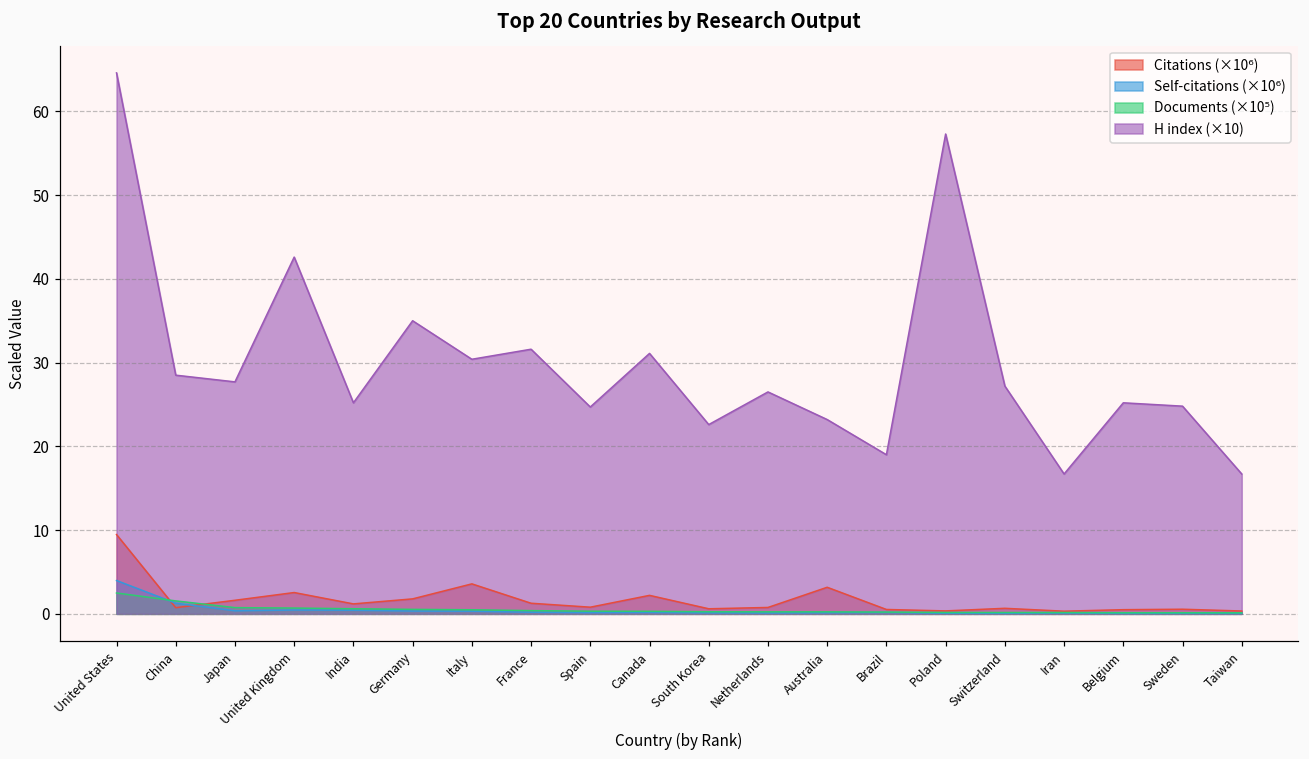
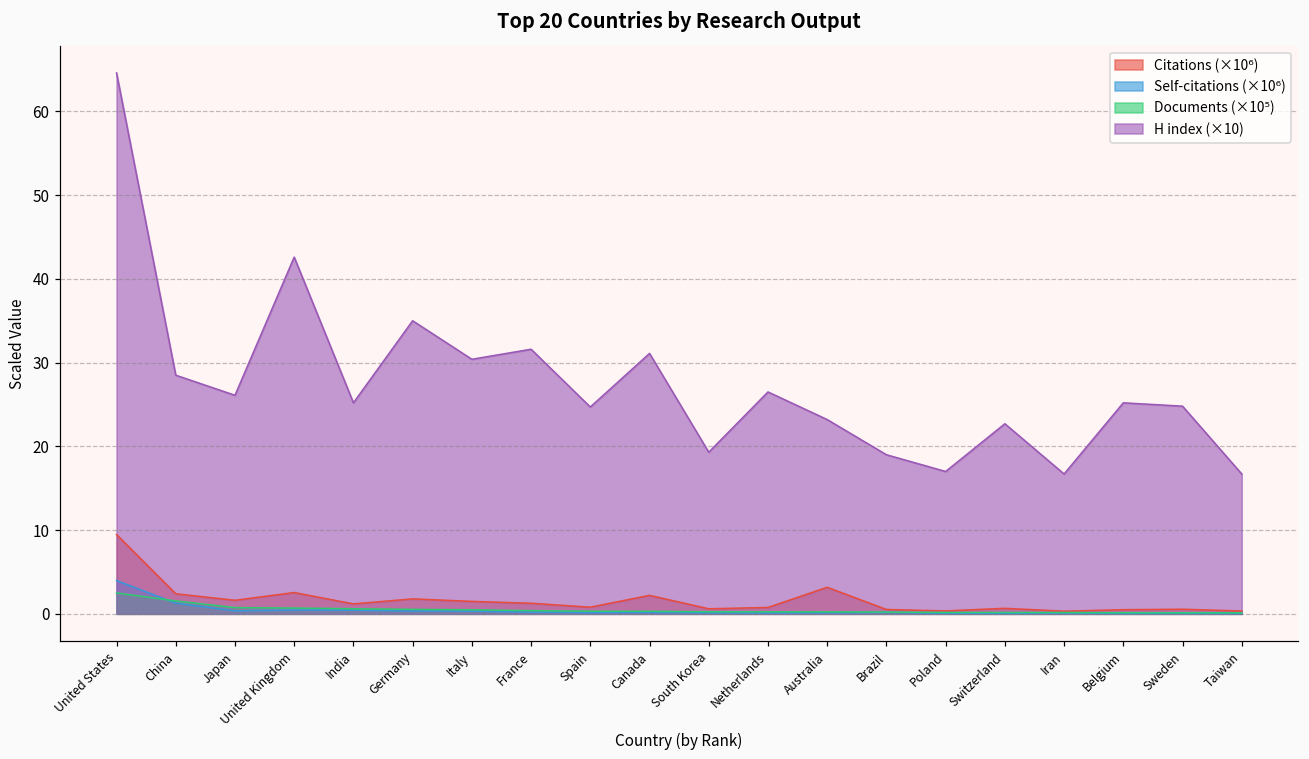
Citations (×10⁶), China: 1 -> 2
H index (×10), Japan: 28 -> 26
Citations (×10⁶), Italy: 4 -> 1
H index (×10), South Korea: 23 -> 19
H index (×10), Poland: 57 -> 17
H index (×10), Switzerland: 27 -> 23
